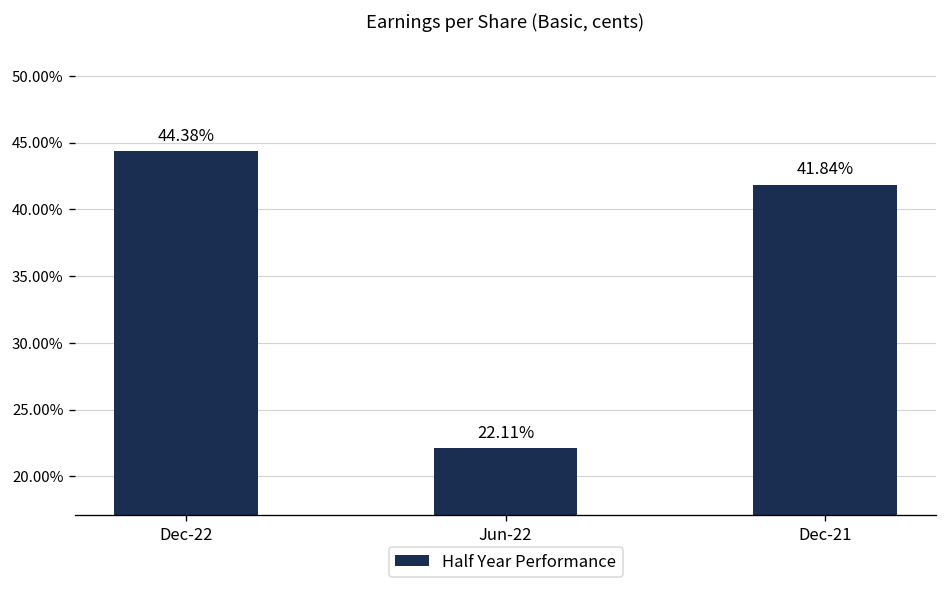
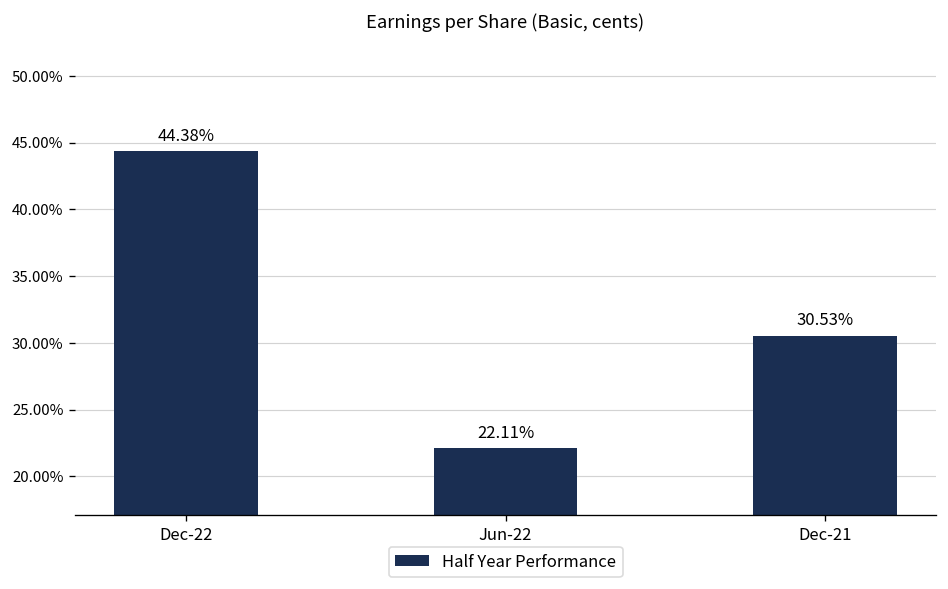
Dec-21: 41.84% -> 30.53%
